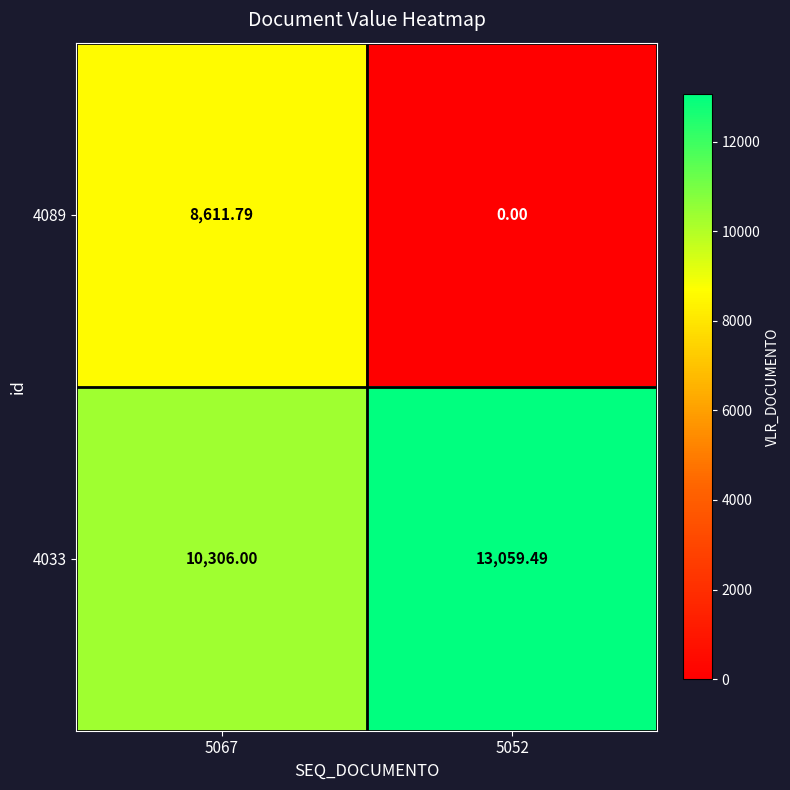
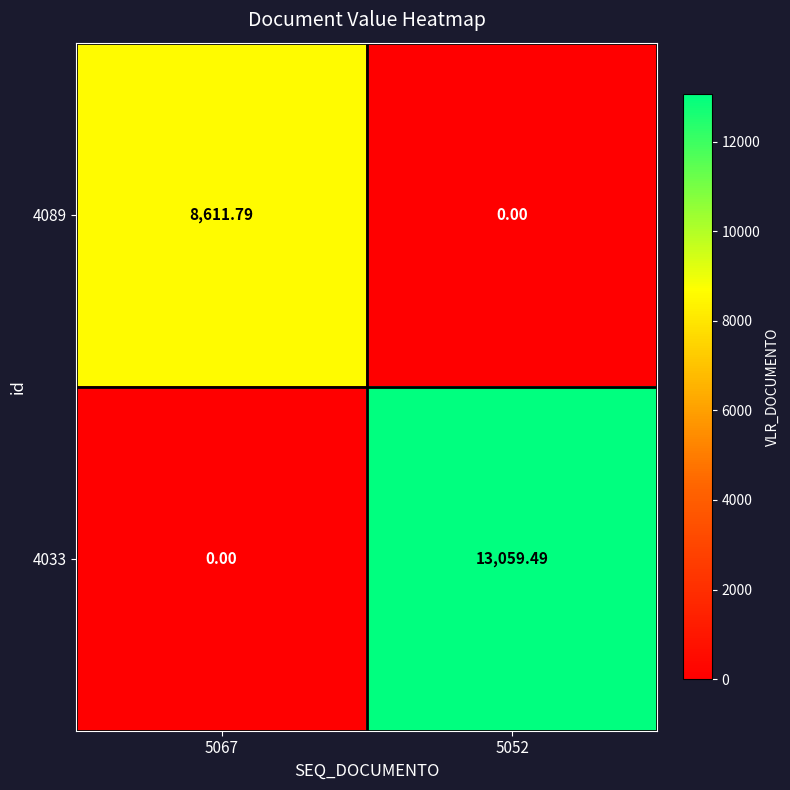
4033, 5067: 10,306.00 -> 0.00
